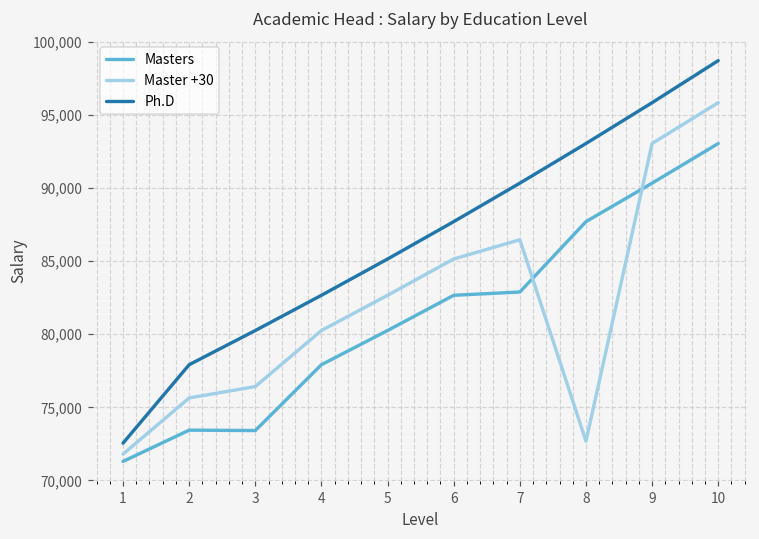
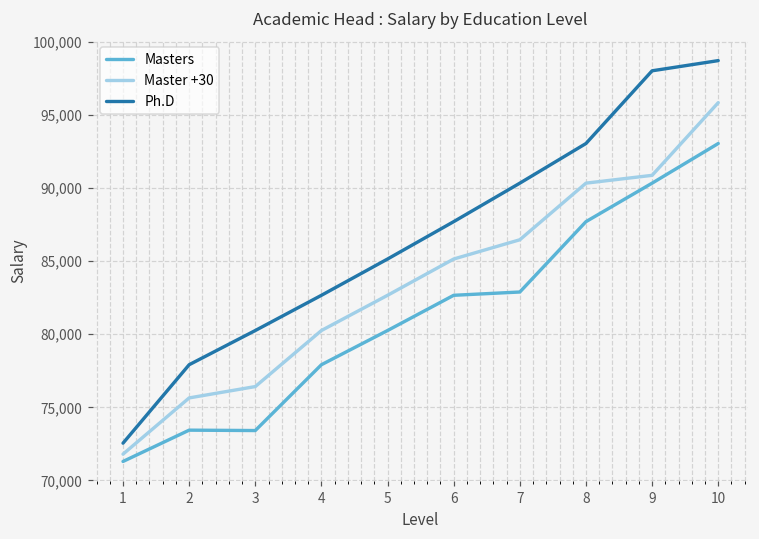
Master +30, 8: 72,700 -> 90,300
Master +30, 9: 93,000 -> 90,900
Ph.D, 9: 95,800 -> 98,000
